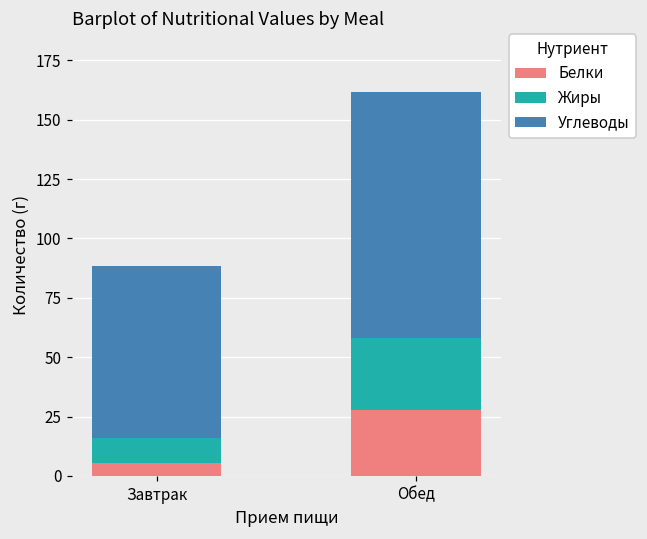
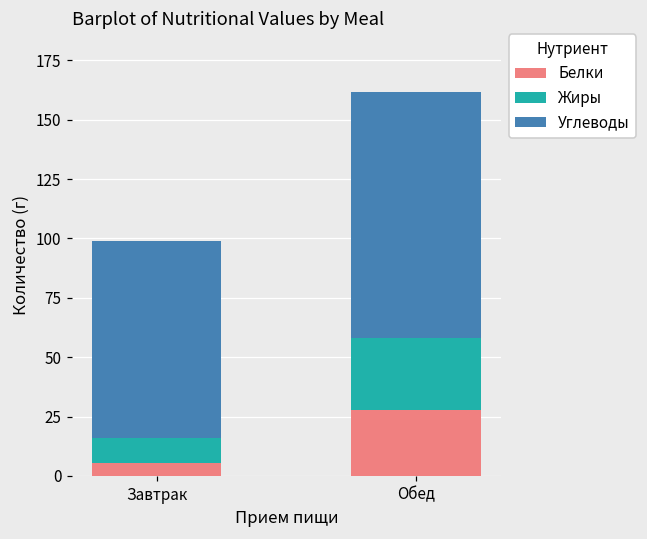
Углеводы, Завтрак: 72 -> 83
